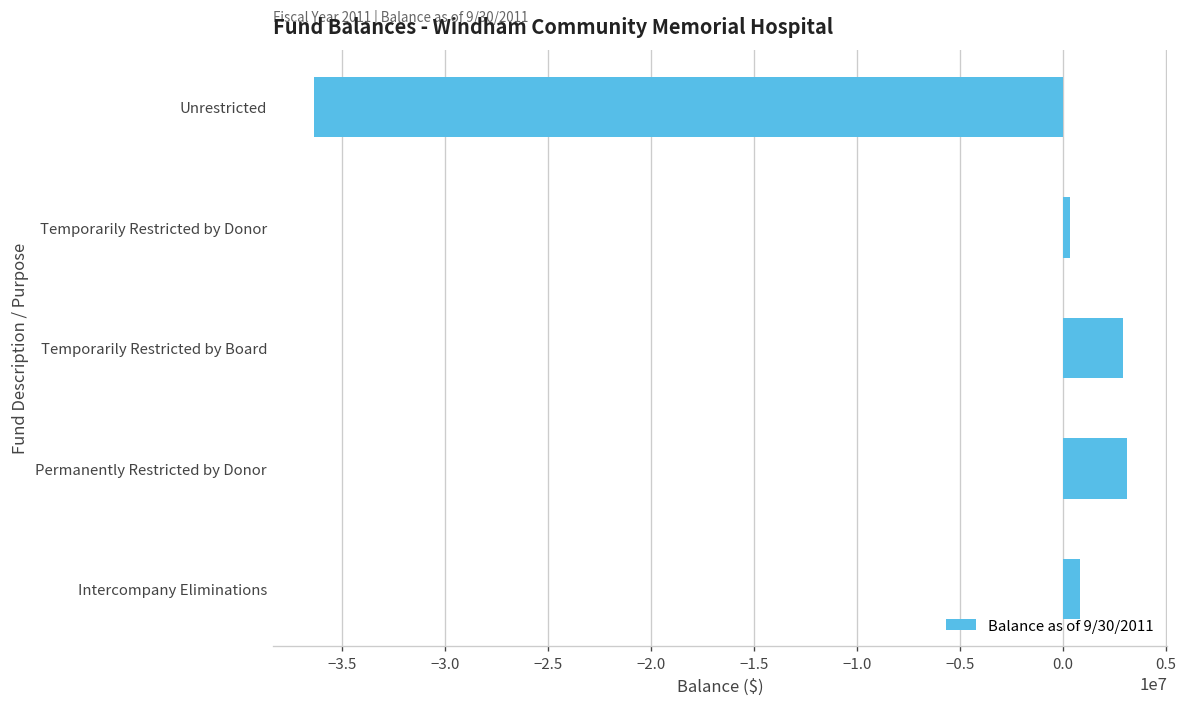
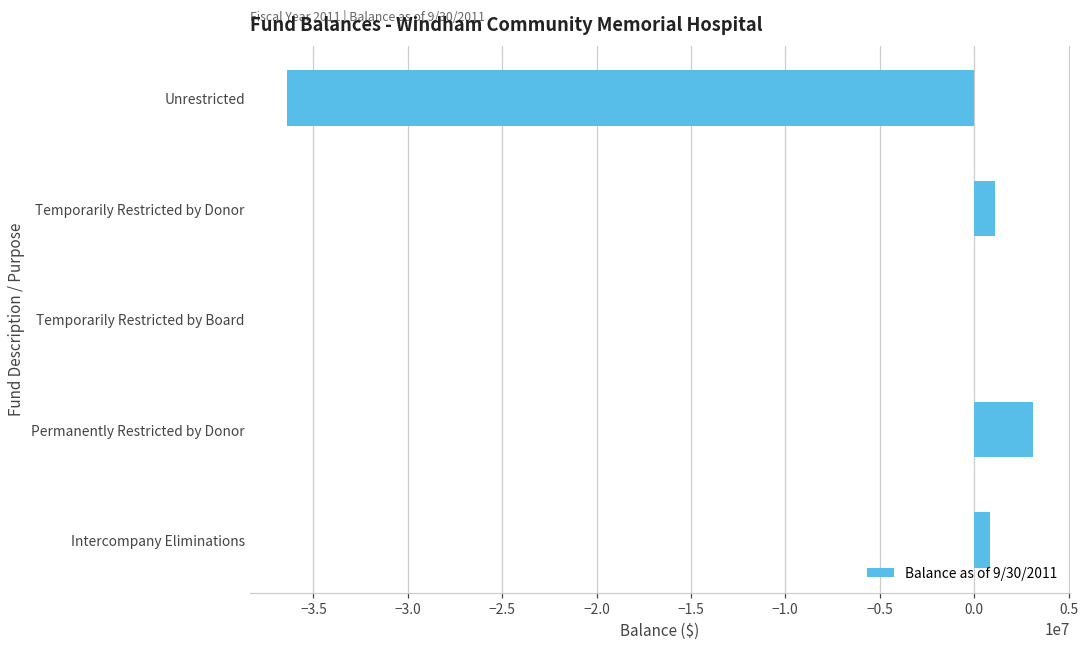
Temporarily Restricted by Donor: 400000 -> 1100000
Temporarily Restricted by Board: 2900000 -> 0
